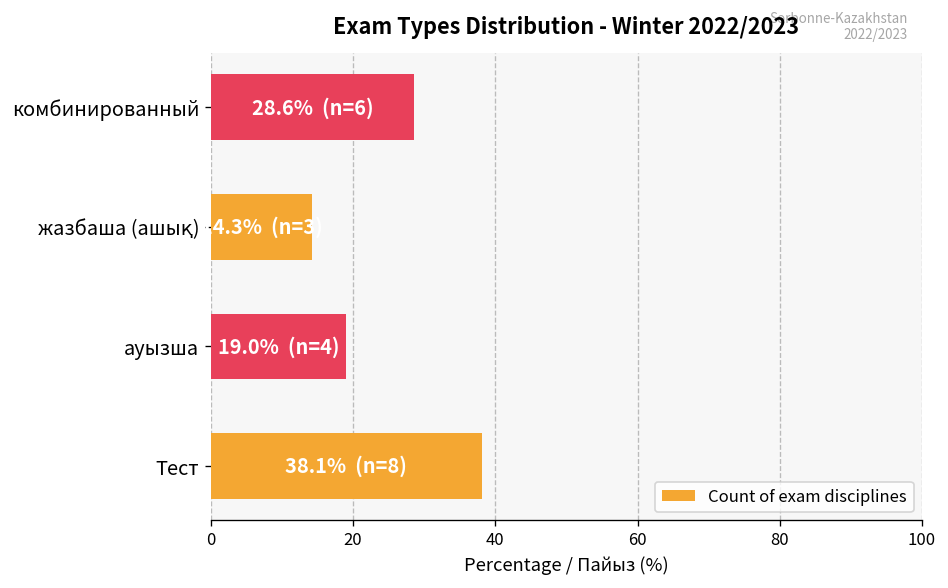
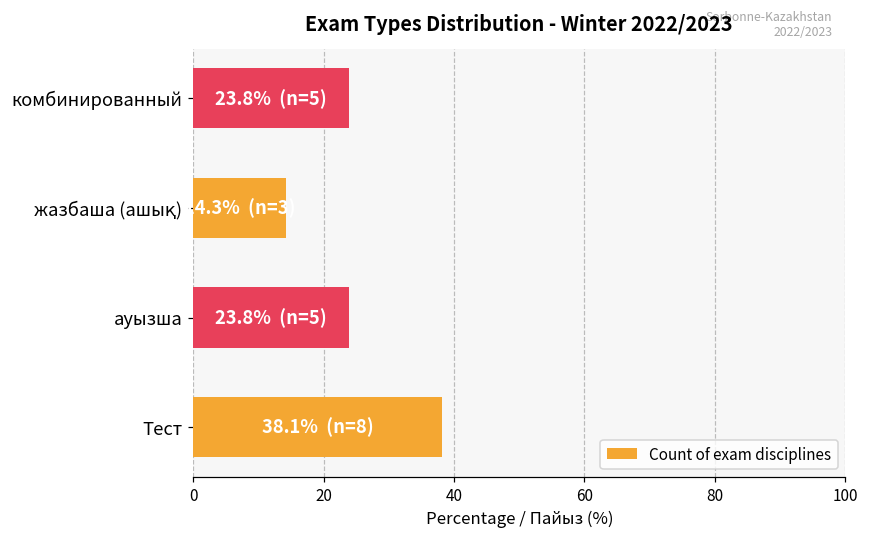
комбинированный: 28.6% (n=6) -> 23.8% (n=5)
ауызша: 19.0% (n=4) -> 23.8% (n=5)
